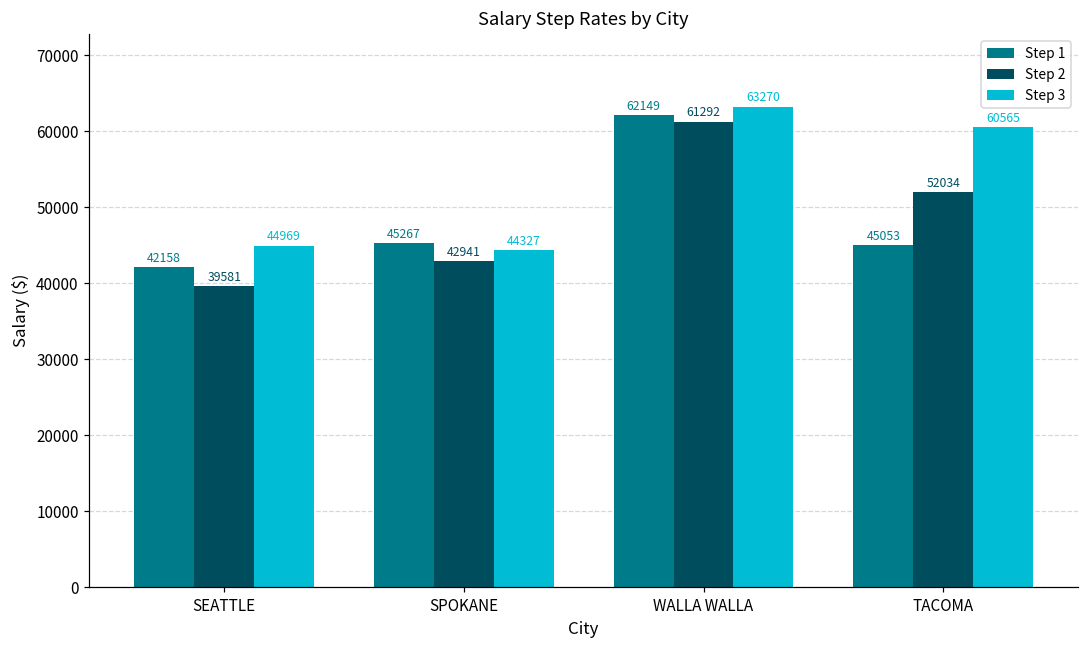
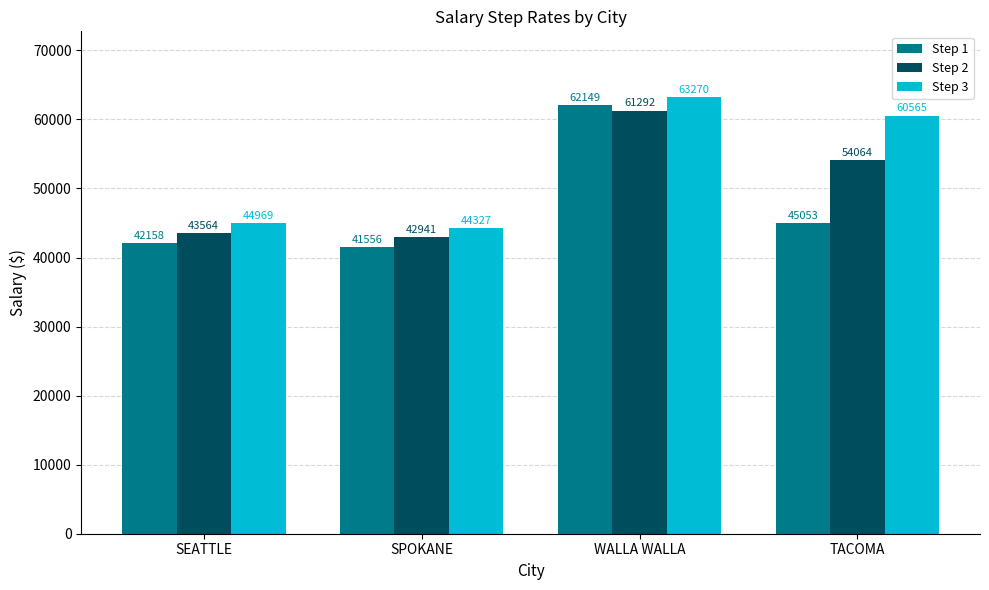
Step 2, SEATTLE: 39581 -> 43564
Step 1, SPOKANE: 45267 -> 41556
Step 2, TACOMA: 52034 -> 54064
